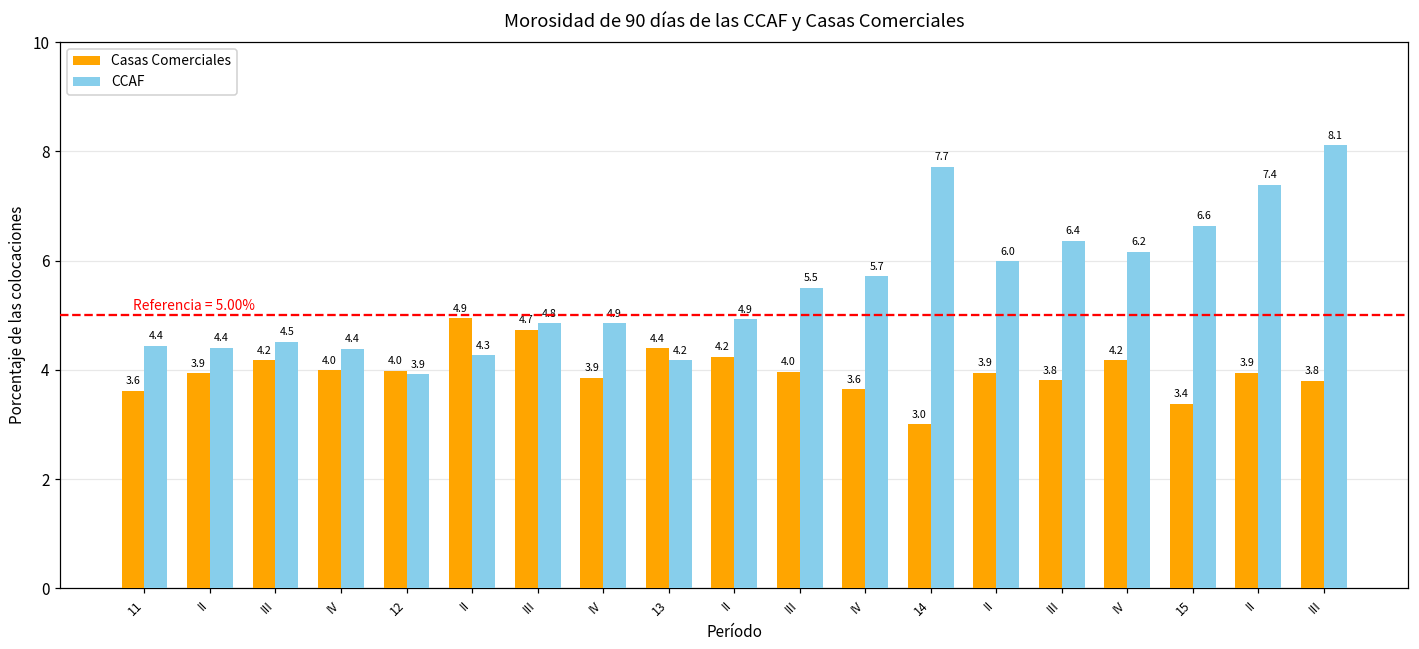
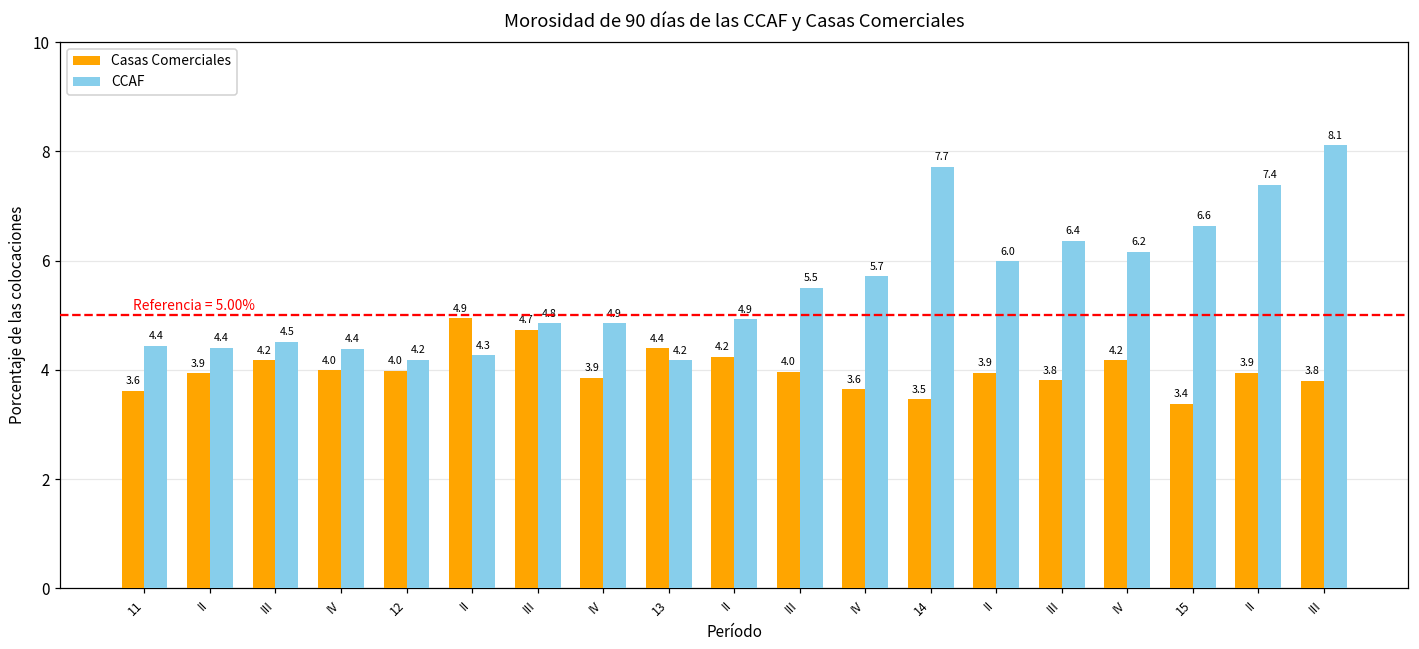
CCAF, 12: 3.9 -> 4.2
Casas Comerciales, 14: 3.0 -> 3.5
